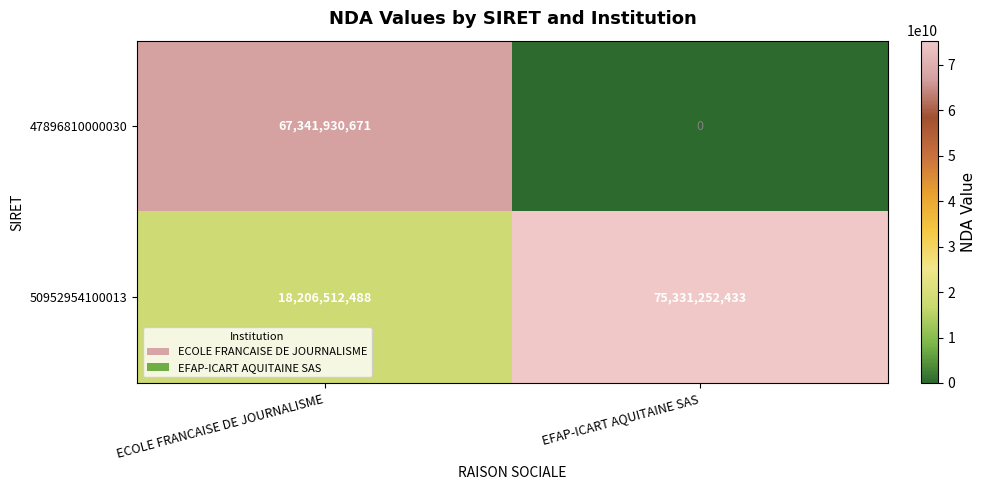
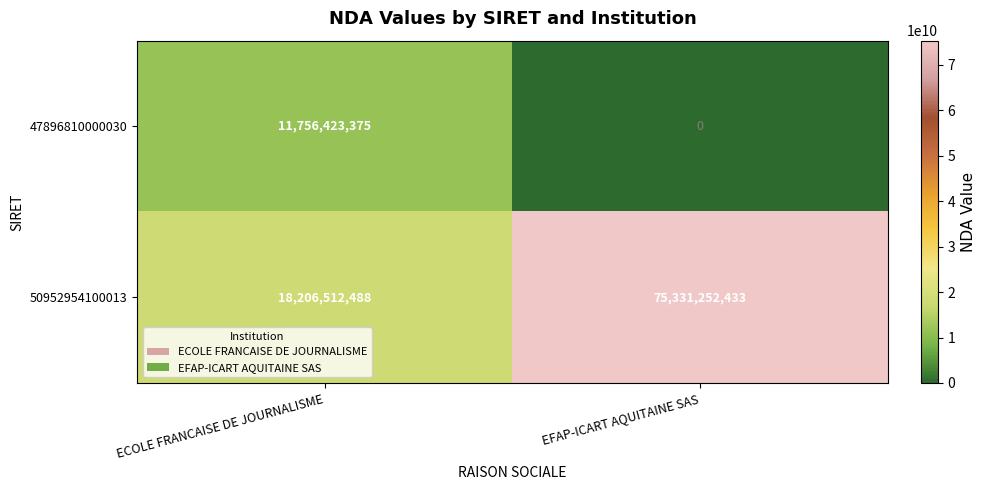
47896810000030, ECOLE FRANCAISE DE JOURNALISME: 67,341,930,671 -> 11,756,423,375
